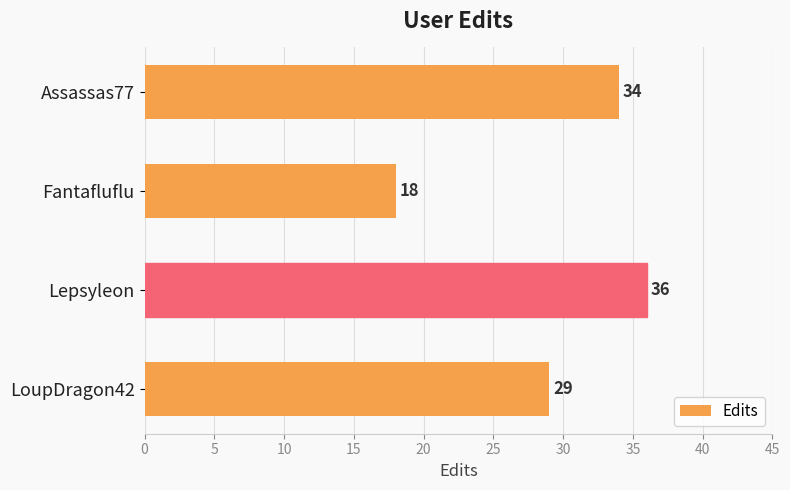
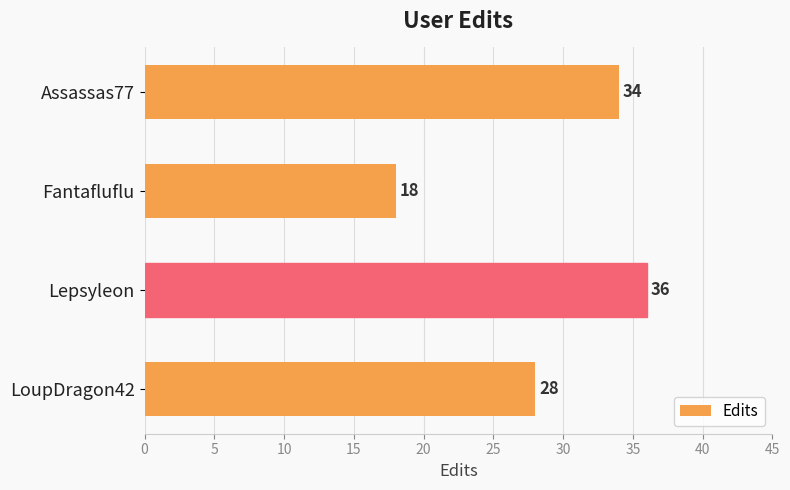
LoupDragon42: 29 -> 28
